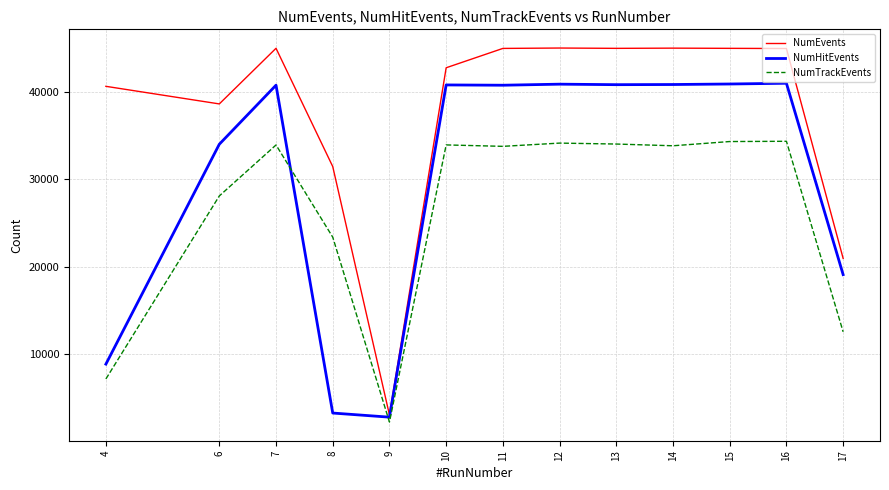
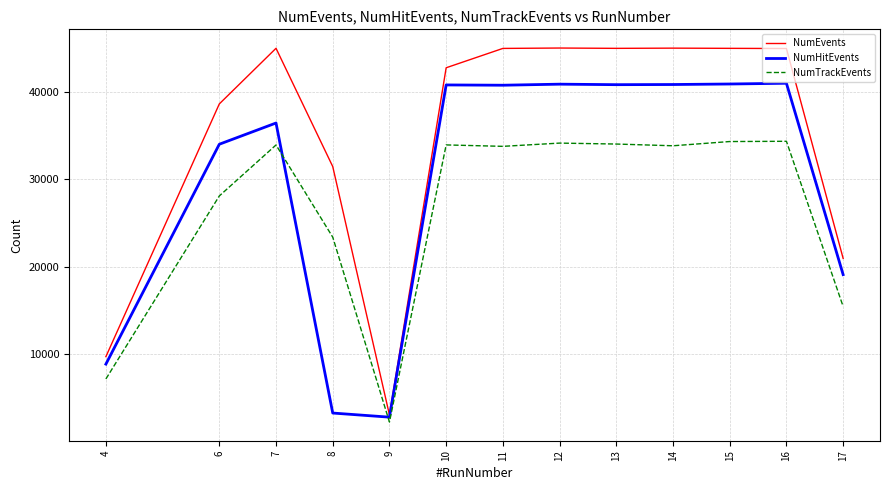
NumEvents, 4: 41000 -> 10000
NumHitEvents, 7: 41000 -> 36000
NumTrackEvents, 17: 13000 -> 15000
